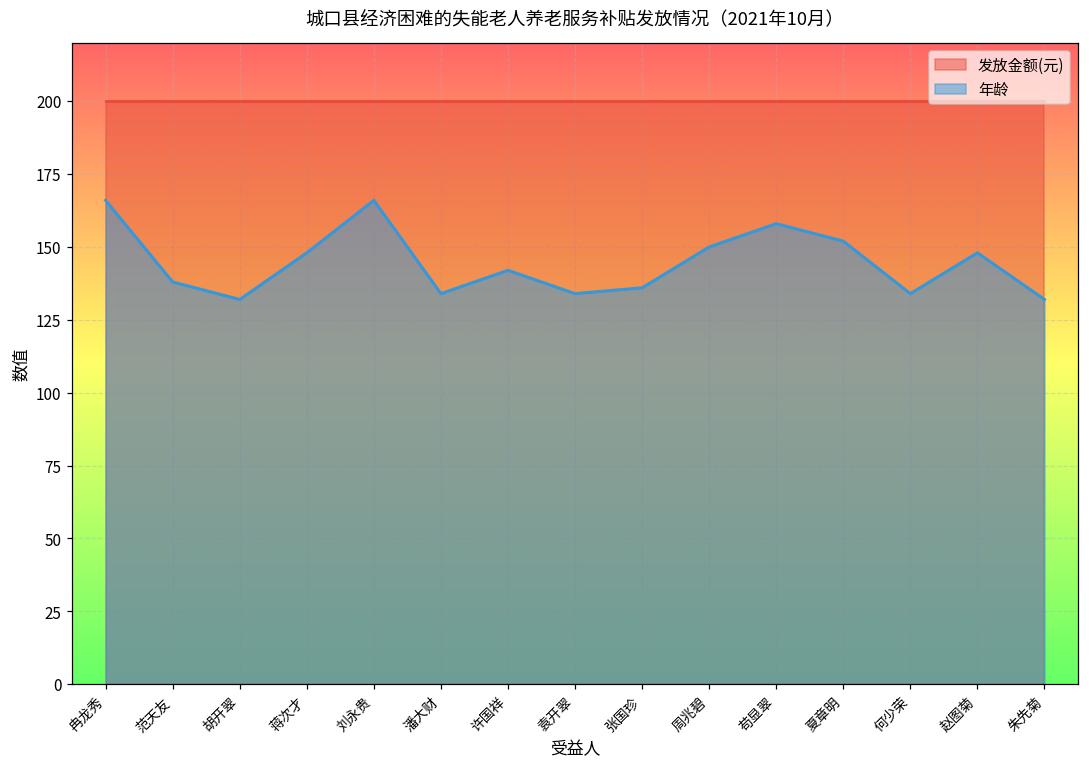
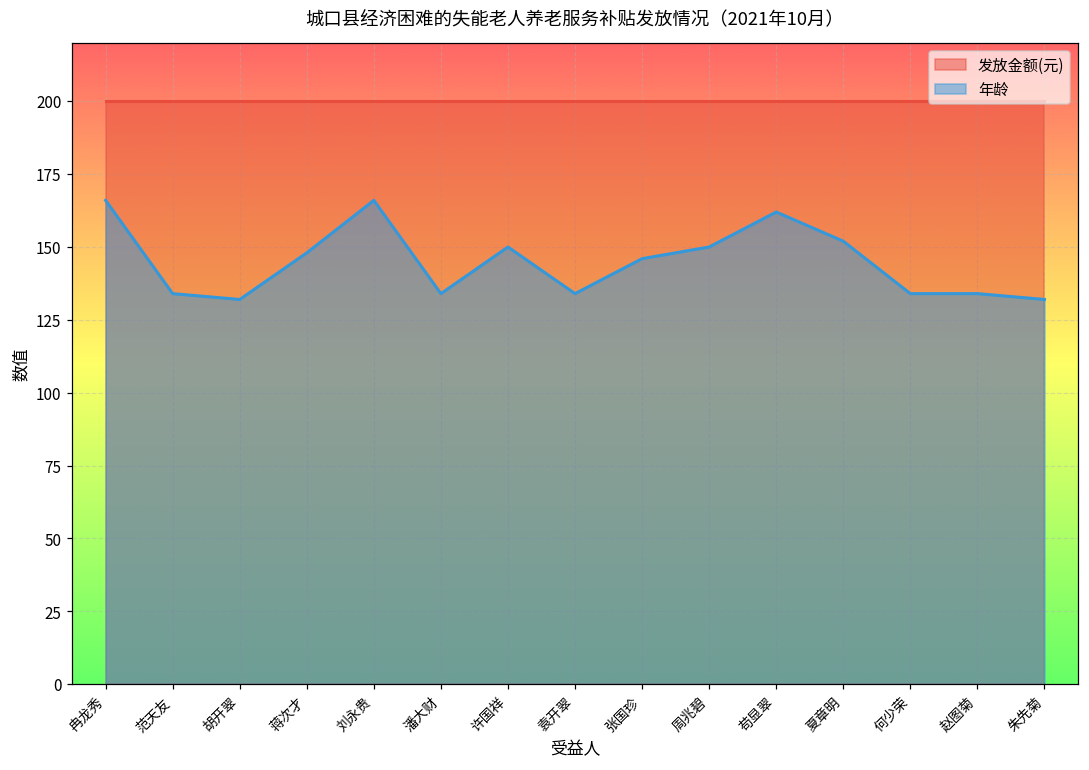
年龄, 范天友: 138 -> 134
年龄, 许国祥: 142 -> 150
年龄, 张国珍: 136 -> 146
年龄, 苟显翠: 158 -> 162
年龄, 赵图菊: 148 -> 134
